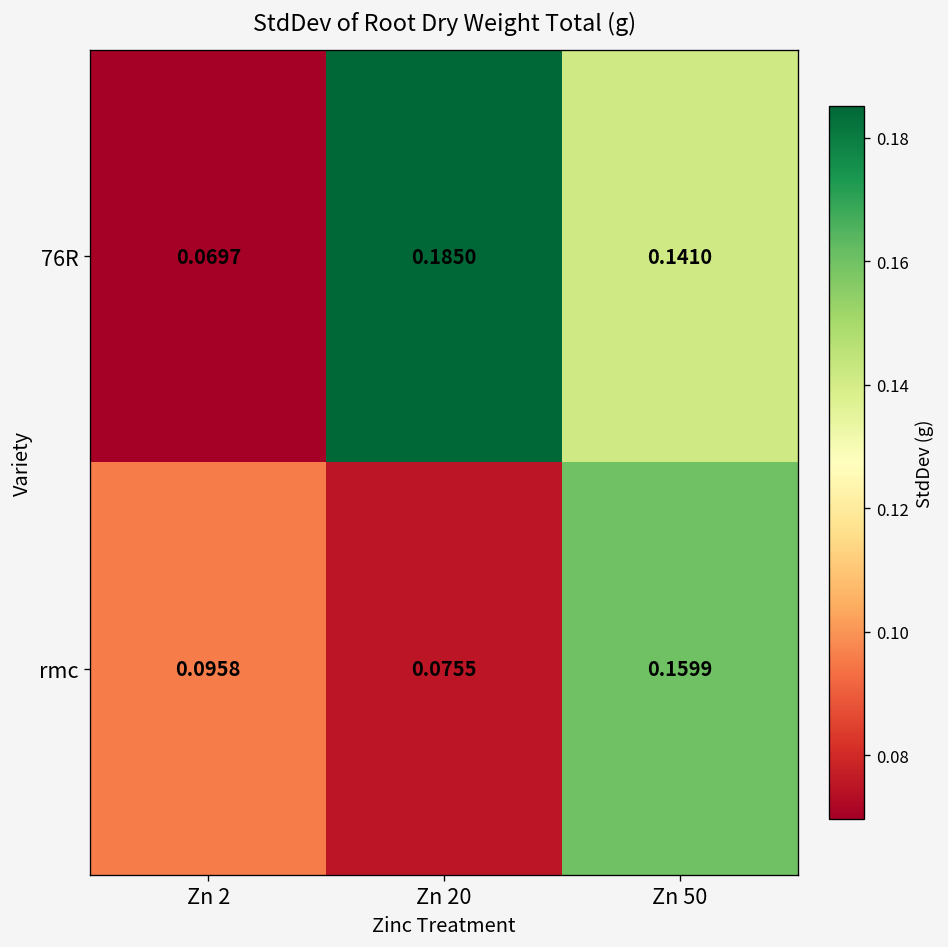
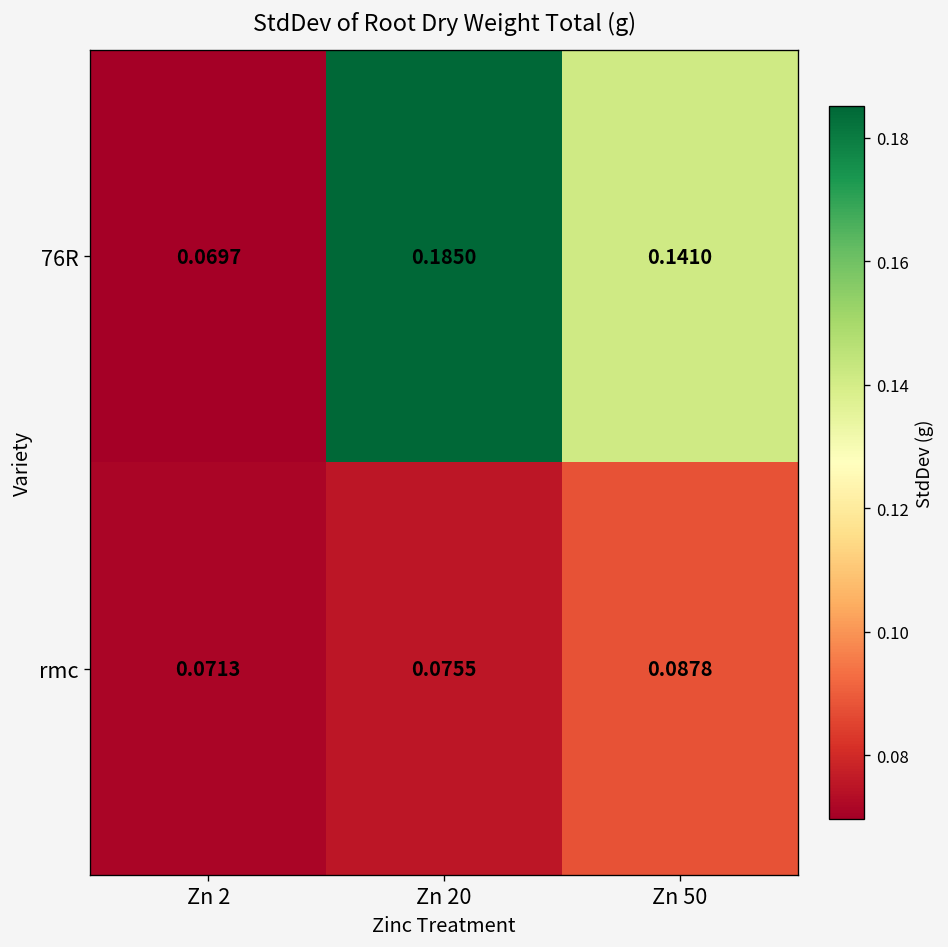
rmc, Zn 2: 0.0958 -> 0.0713
rmc, Zn 50: 0.1599 -> 0.0878
